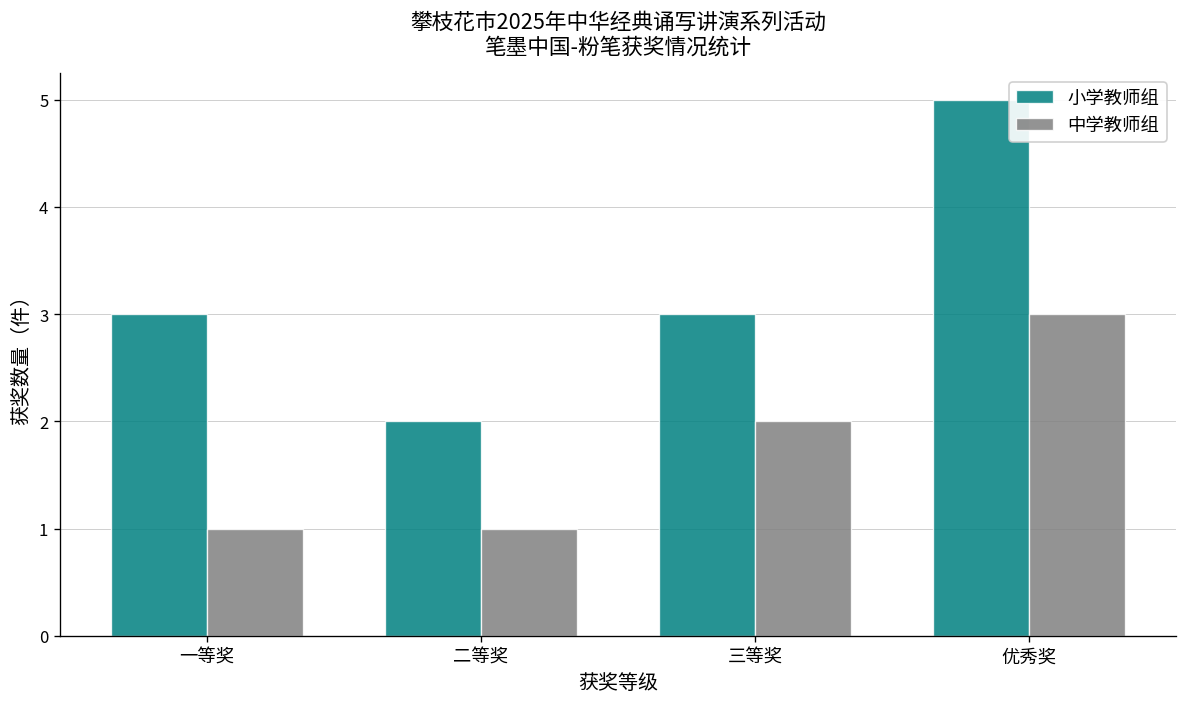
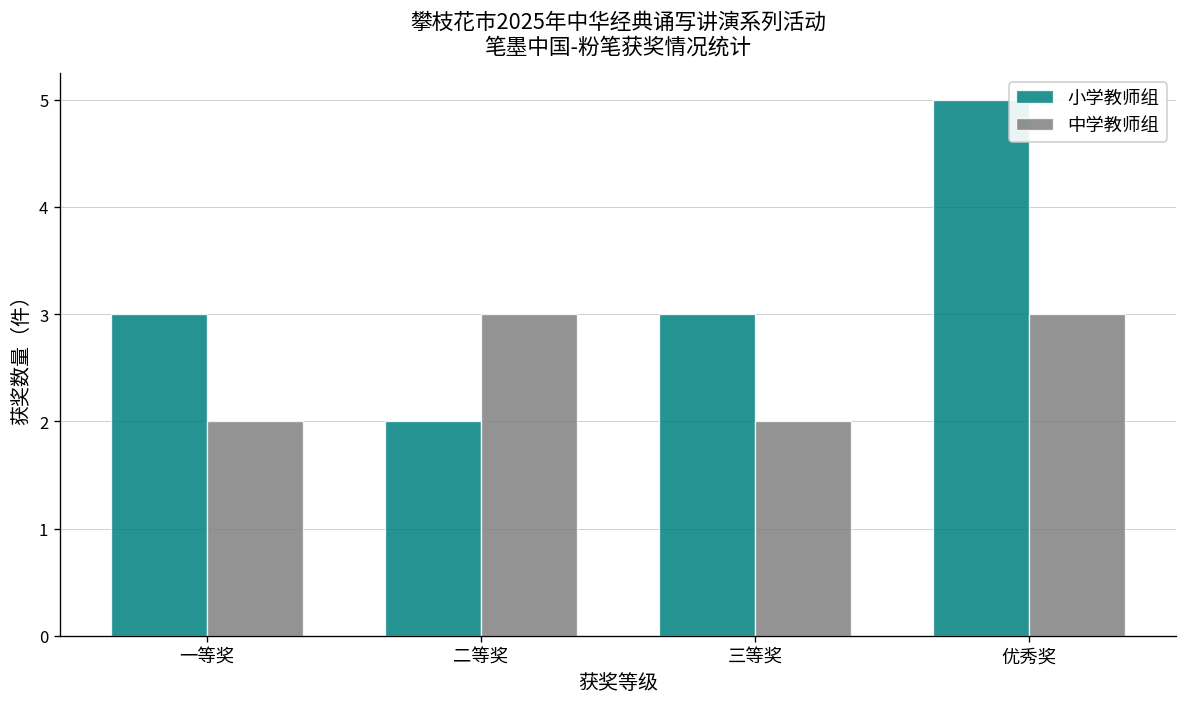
中学教师组, 一等奖: 1 -> 2
中学教师组, 二等奖: 1 -> 3
